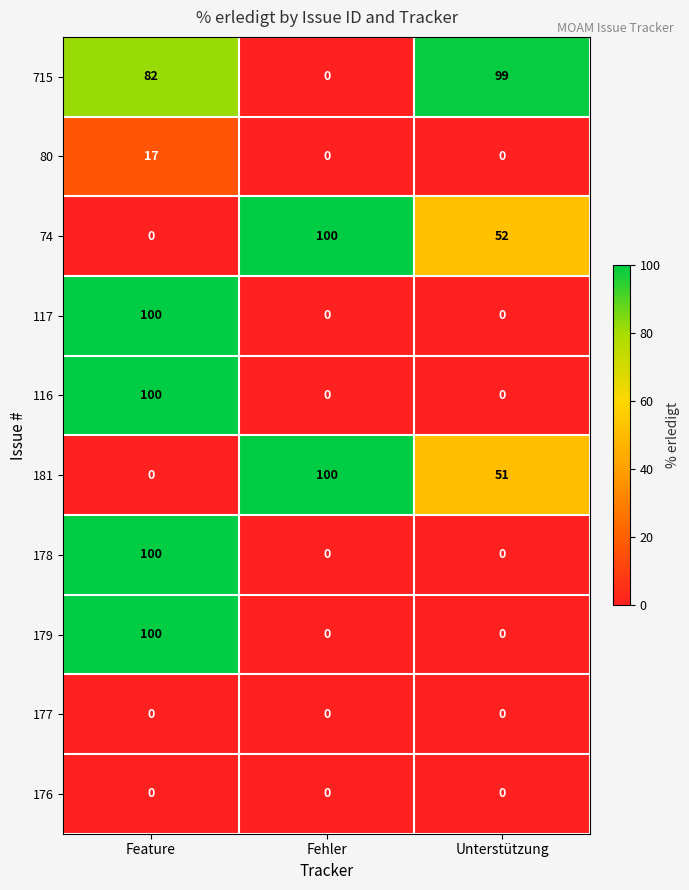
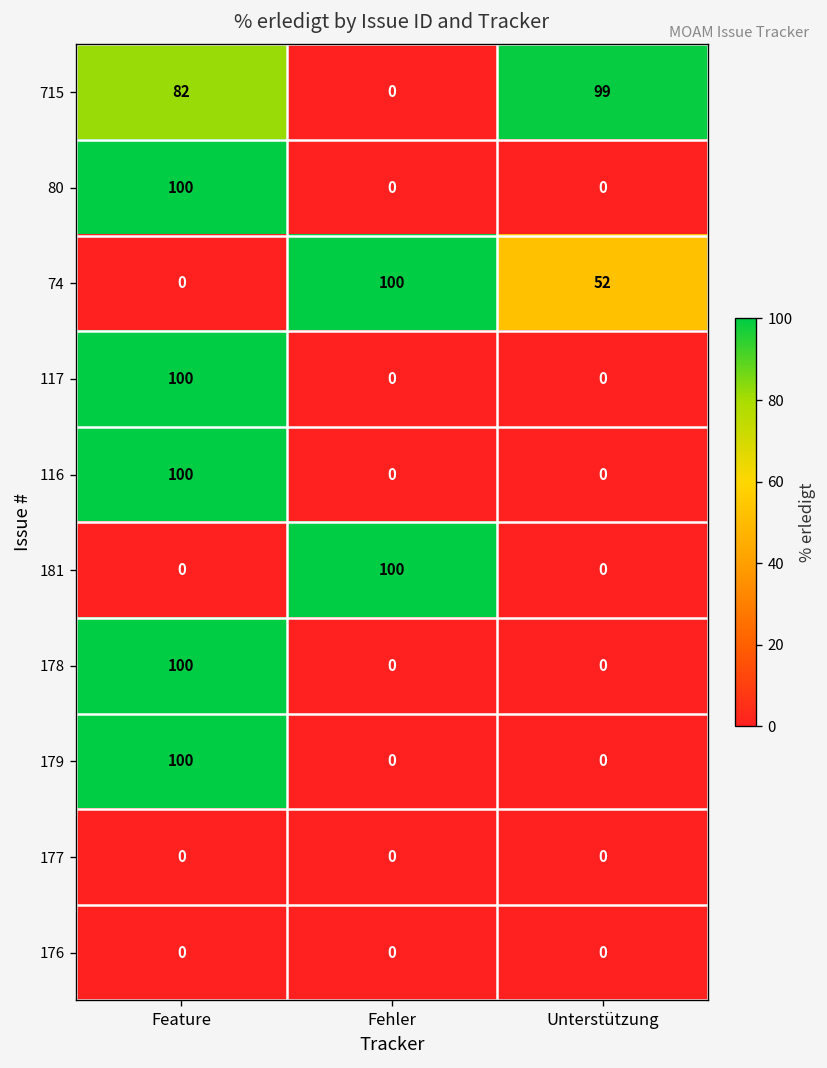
80, Feature: 17 -> 100
181, Unterstützung: 51 -> 0
